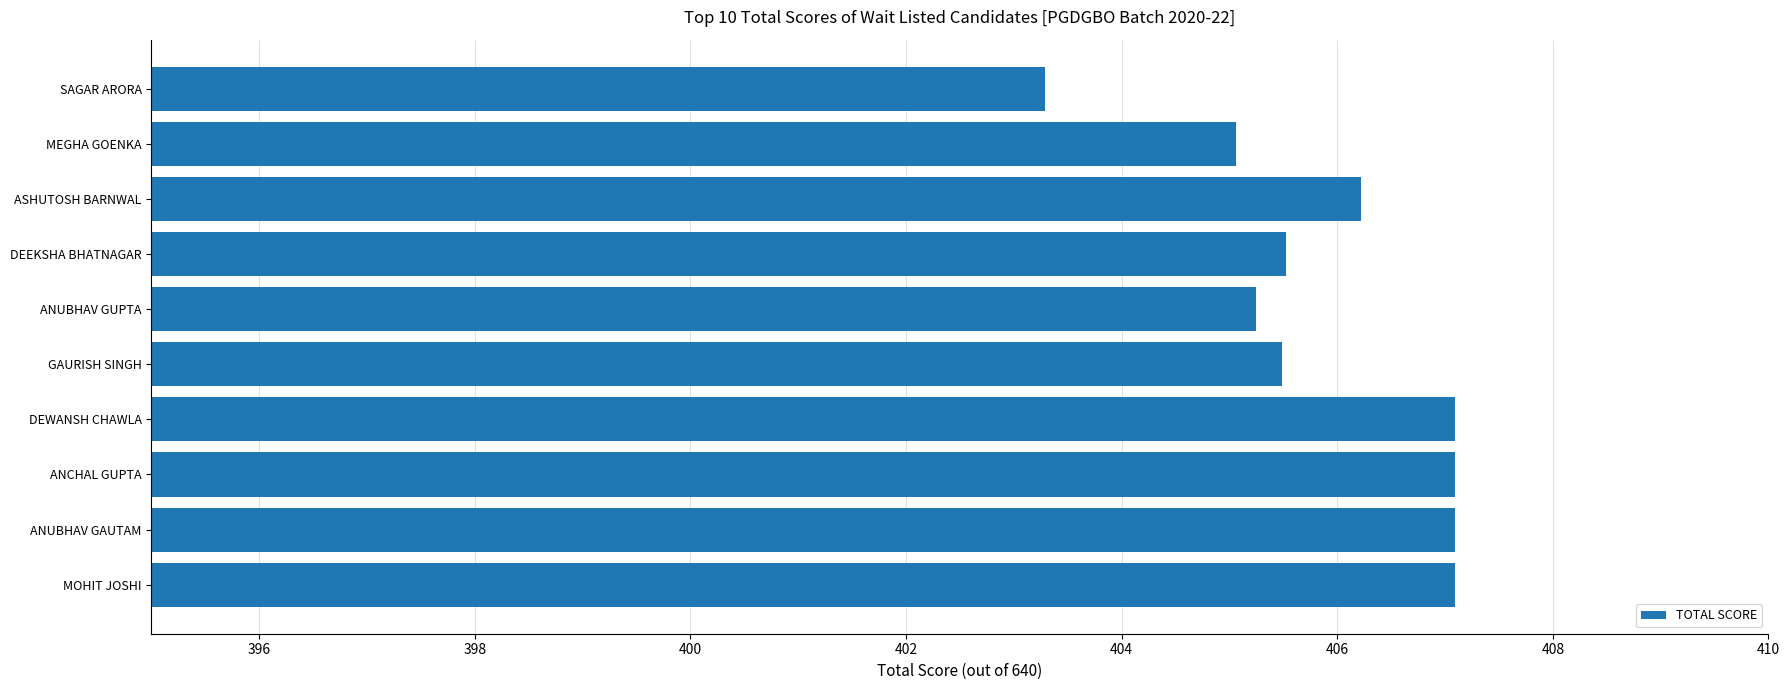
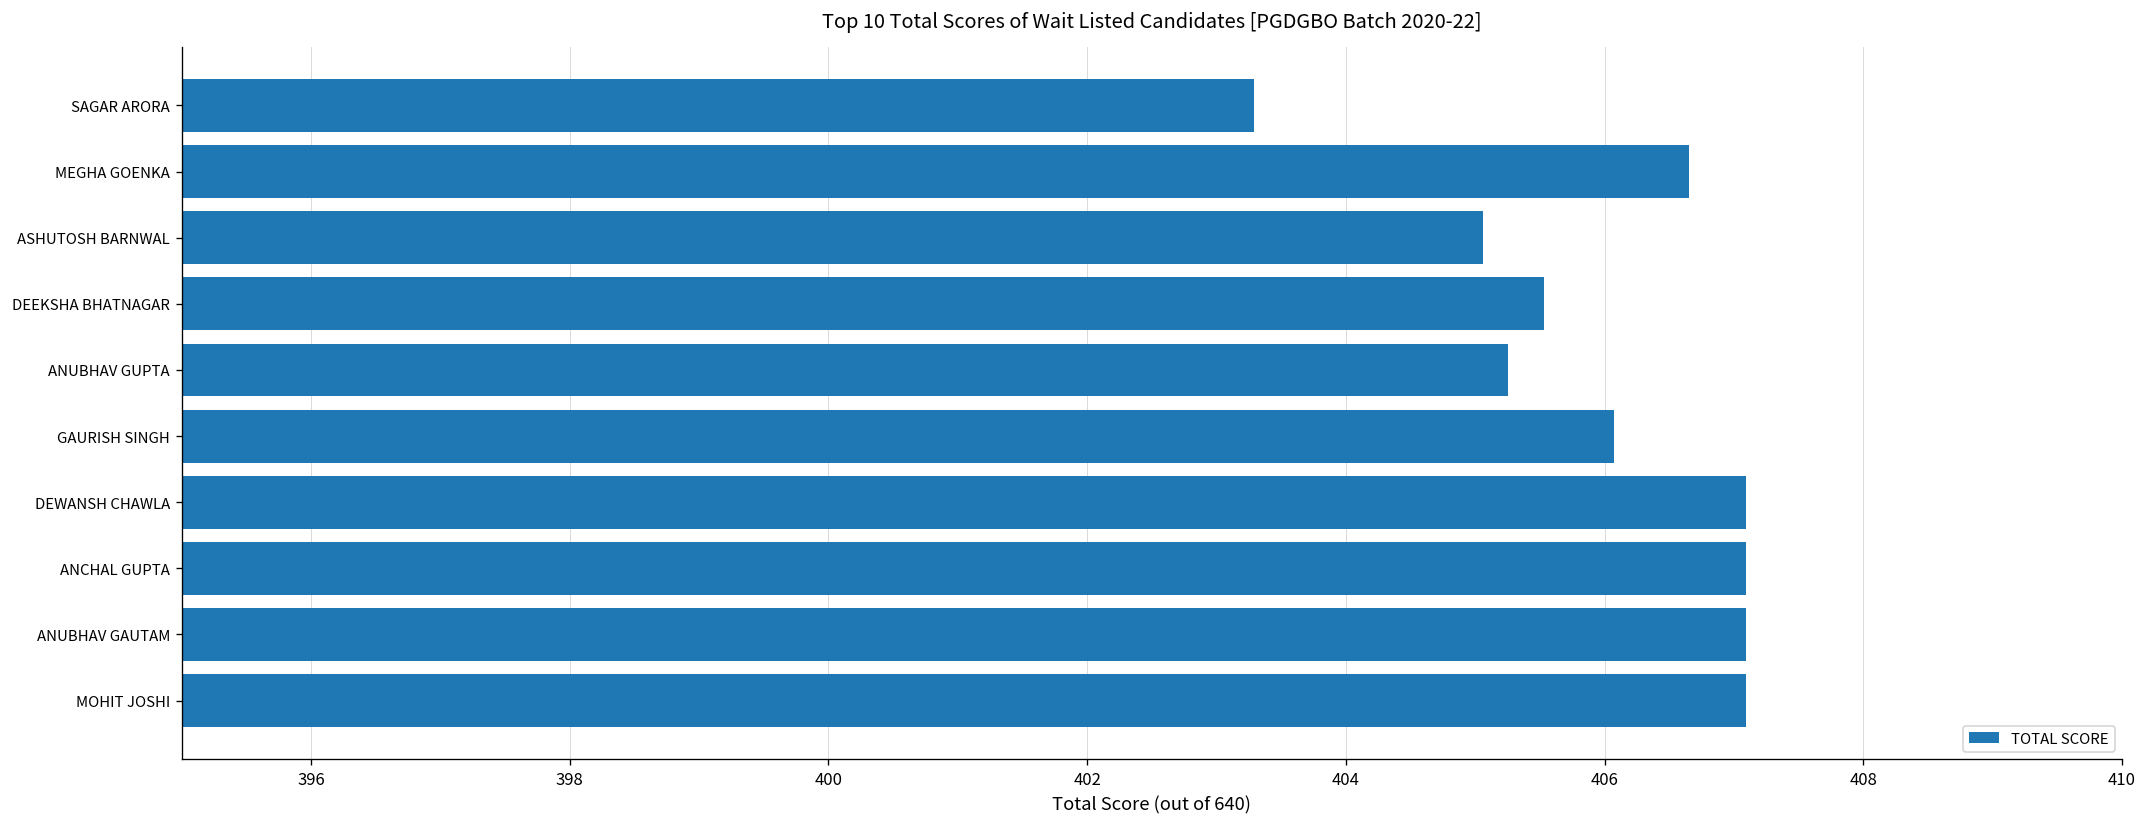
MEGHA GOENKA: 405.06 -> 406.65
ASHUTOSH BARNWAL: 406.22 -> 405.06
GAURISH SINGH: 405.49 -> 406.08
